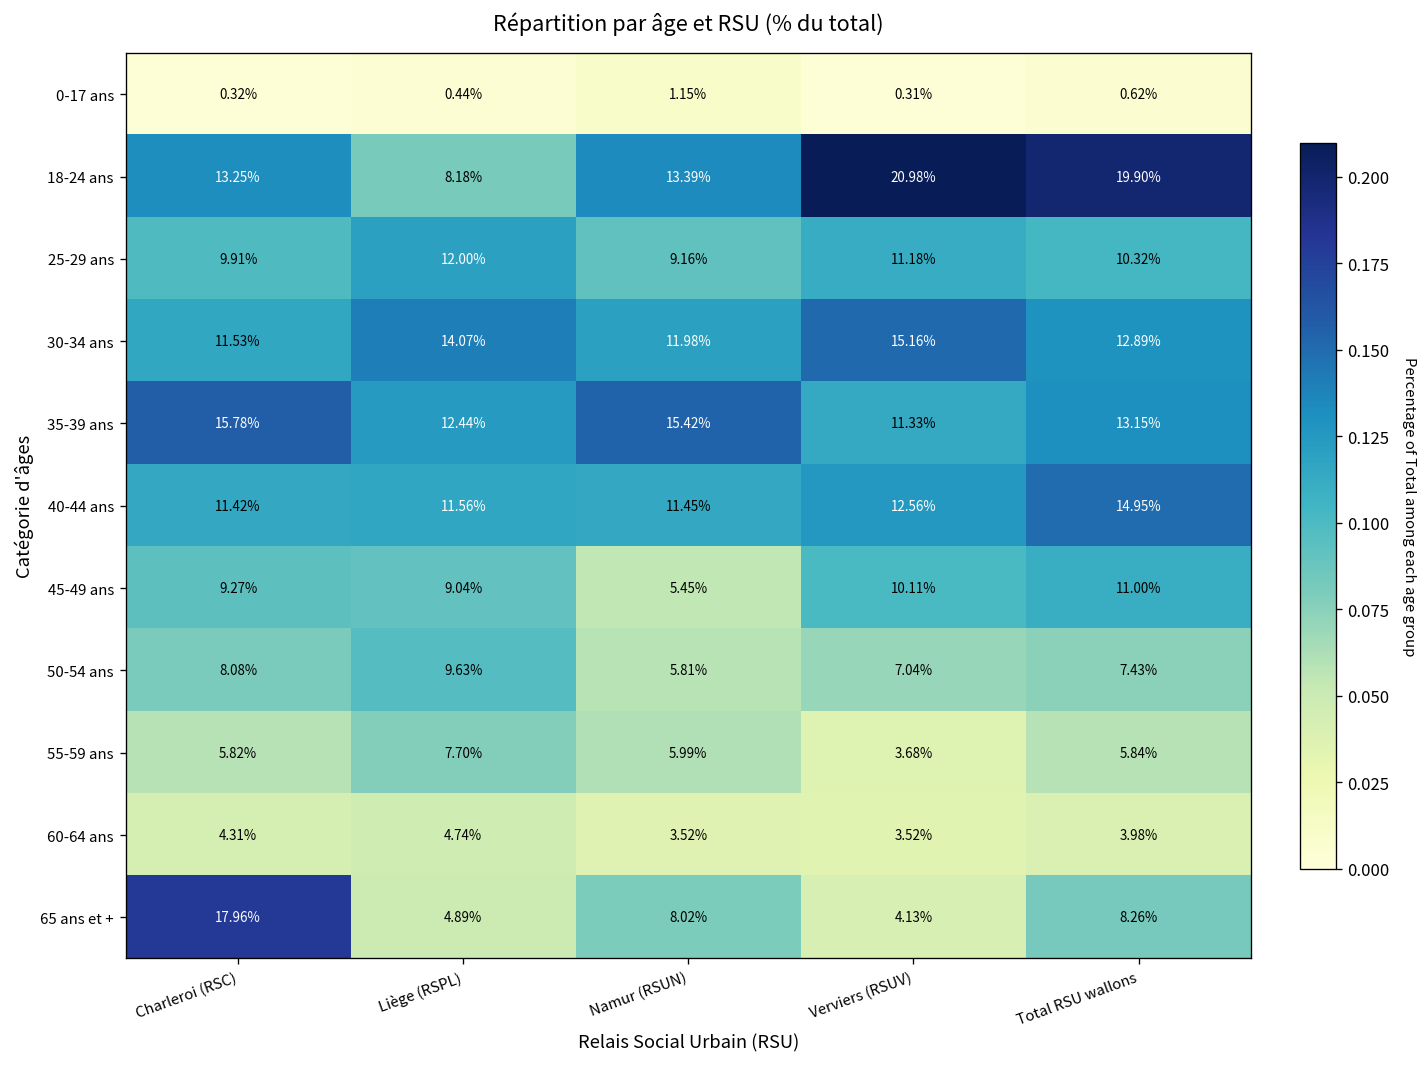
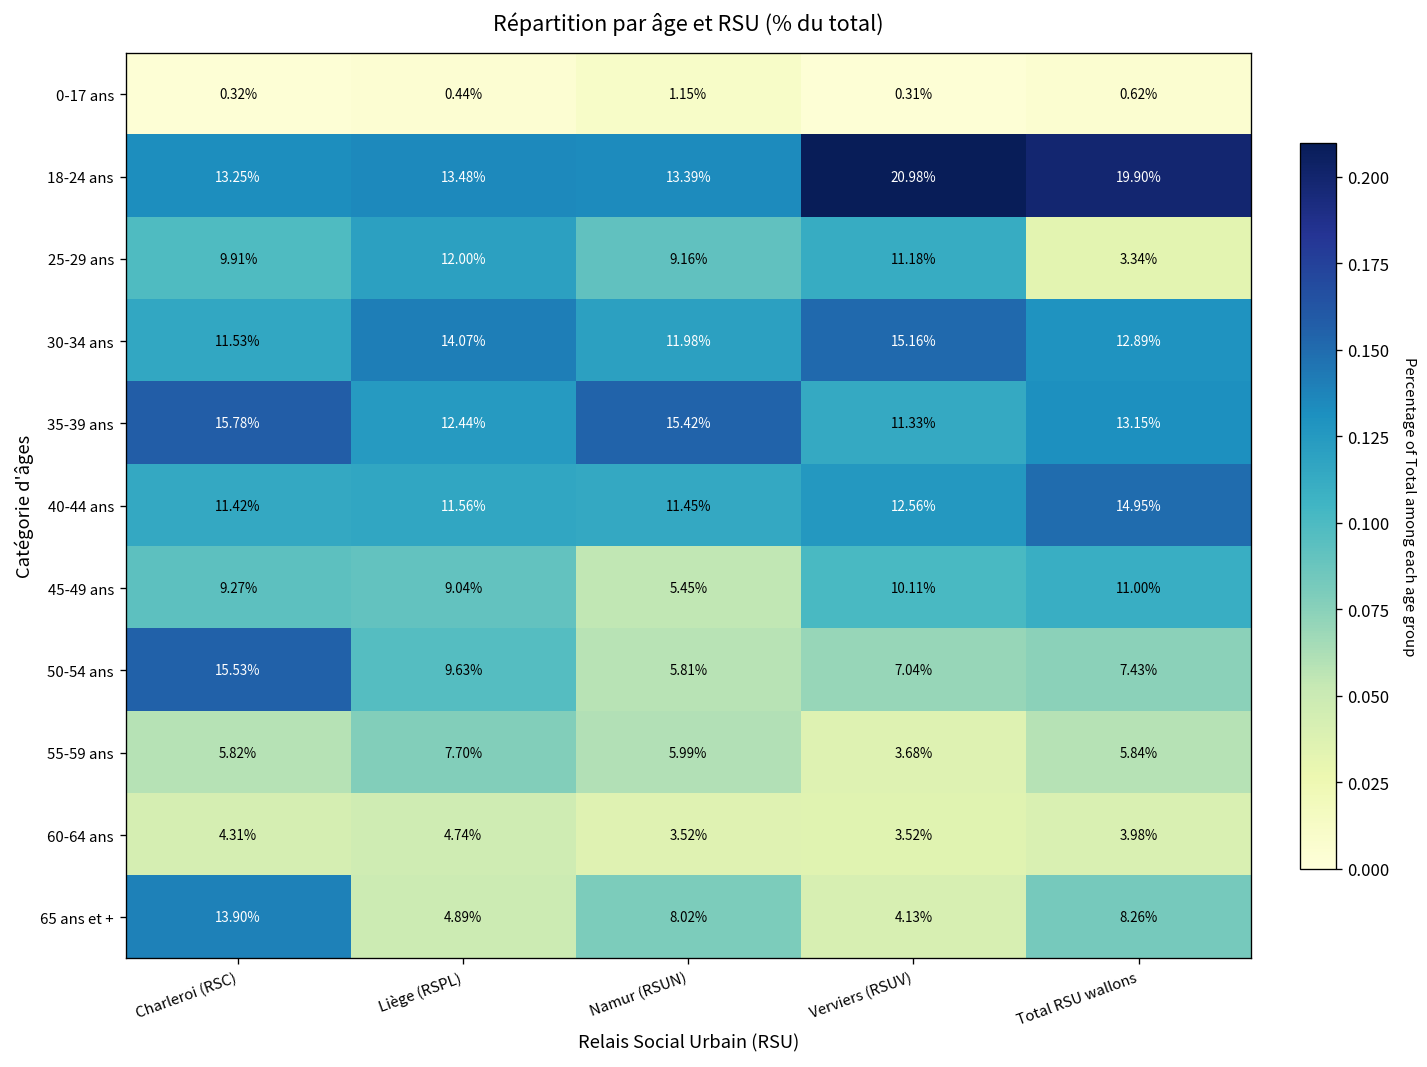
18-24 ans, Liège (RSPL): 8.18% -> 13.48%
25-29 ans, Total RSU wallons: 10.32% -> 3.34%
50-54 ans, Charleroi (RSC): 8.08% -> 15.53%
65 ans et +, Charleroi (RSC): 17.96% -> 13.90%
